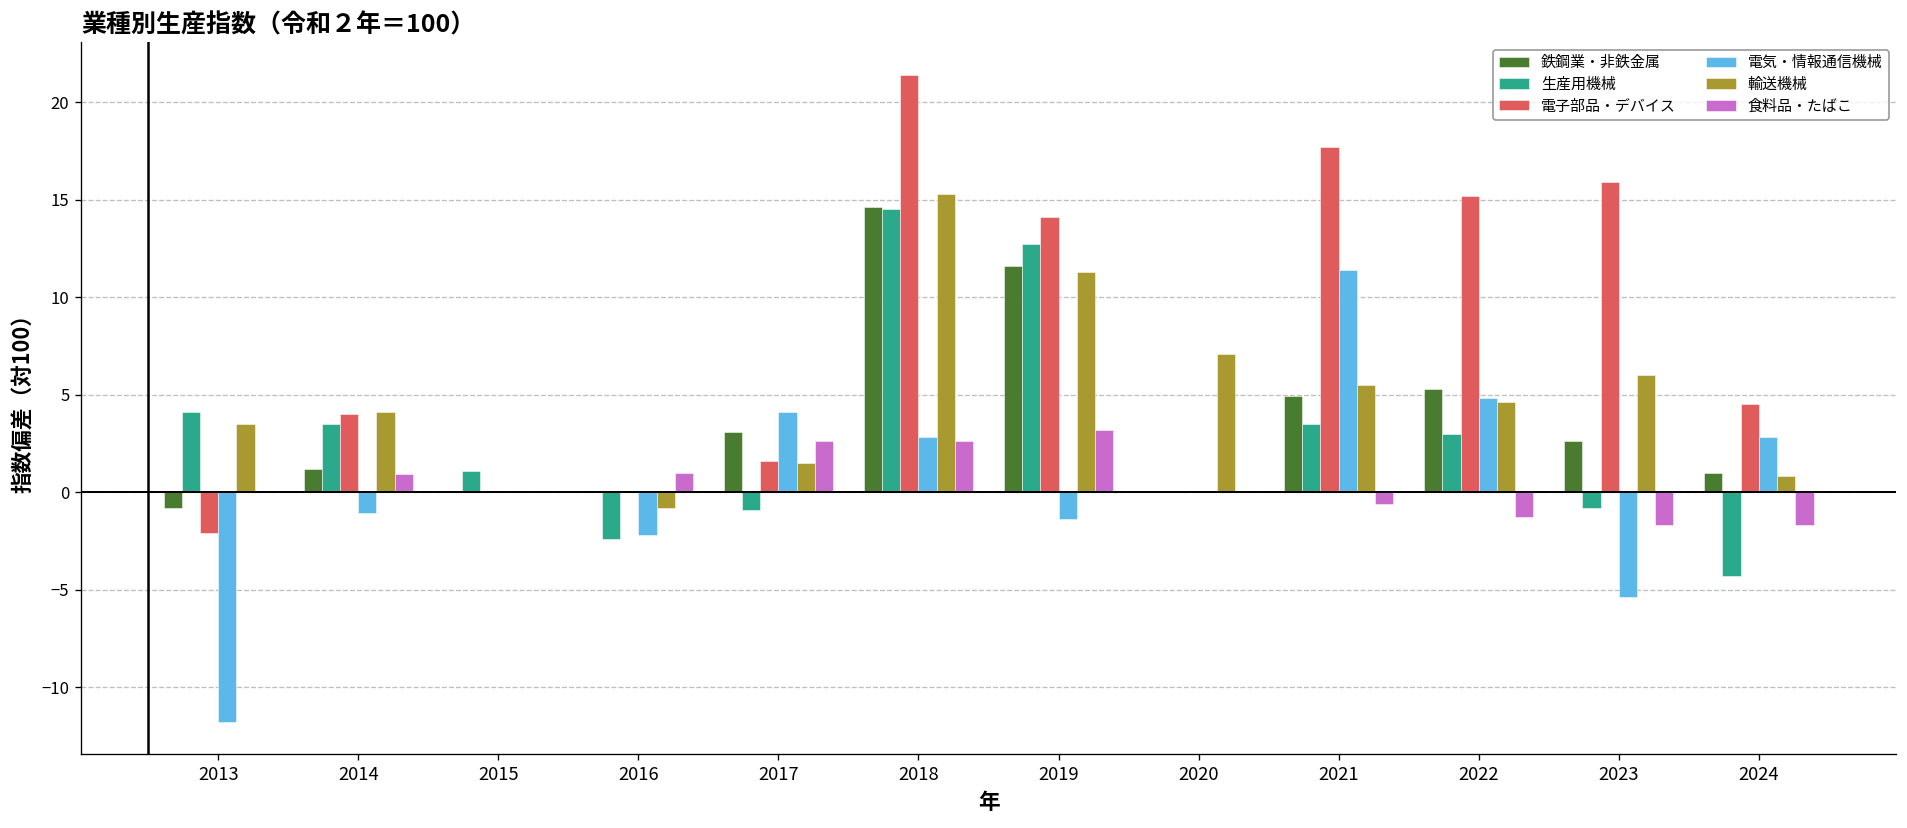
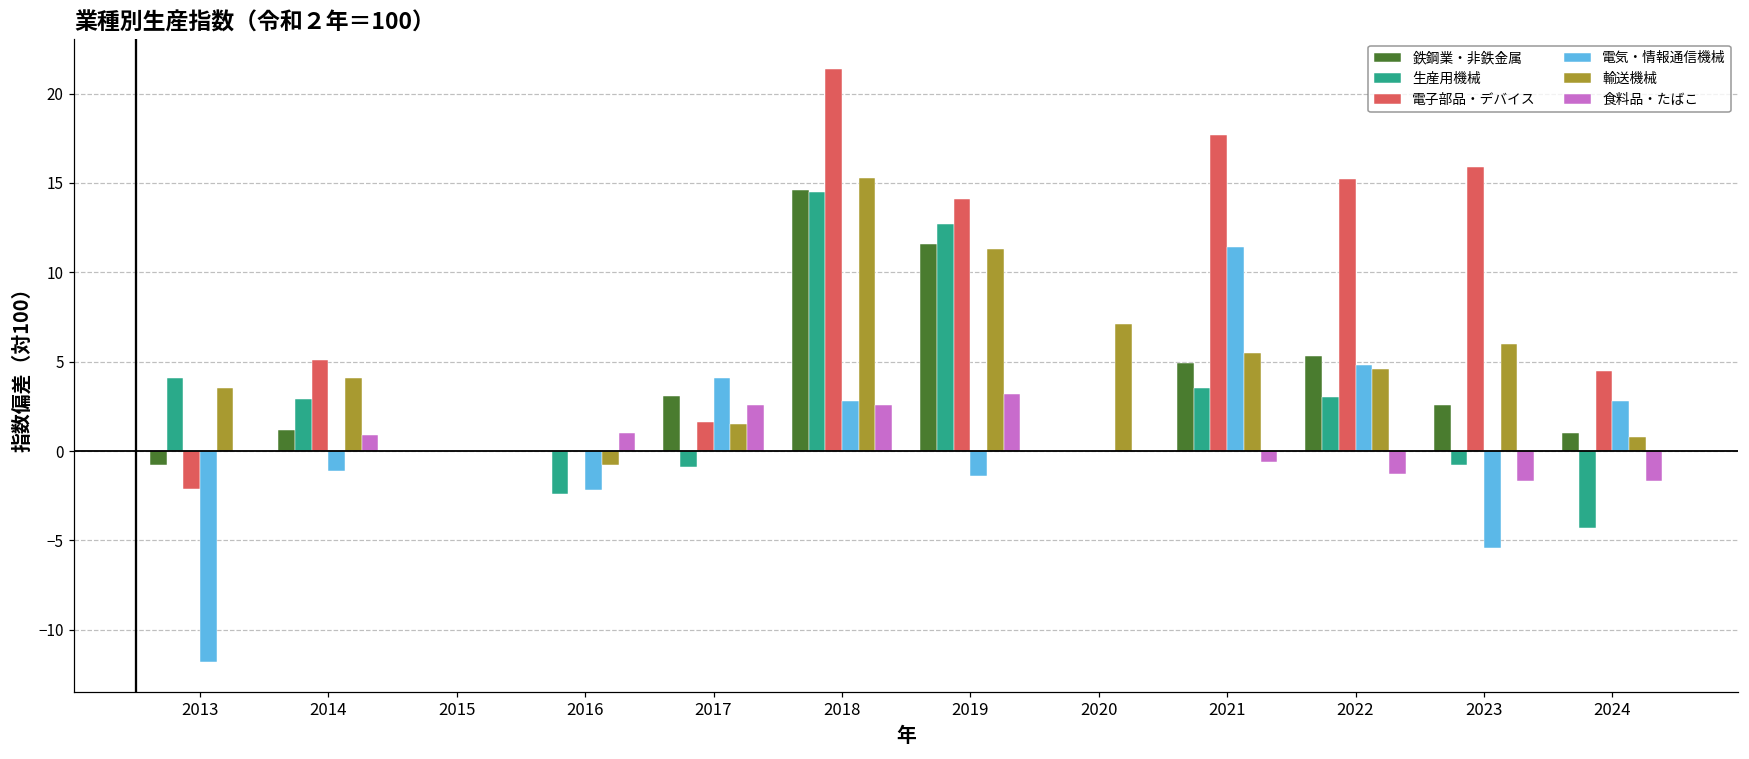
生産用機械, 2014: 3.5 -> 2.9
電子部品・デバイス, 2014: 4.0 -> 5.1
生産用機械, 2015: 1.1 -> 0.0
